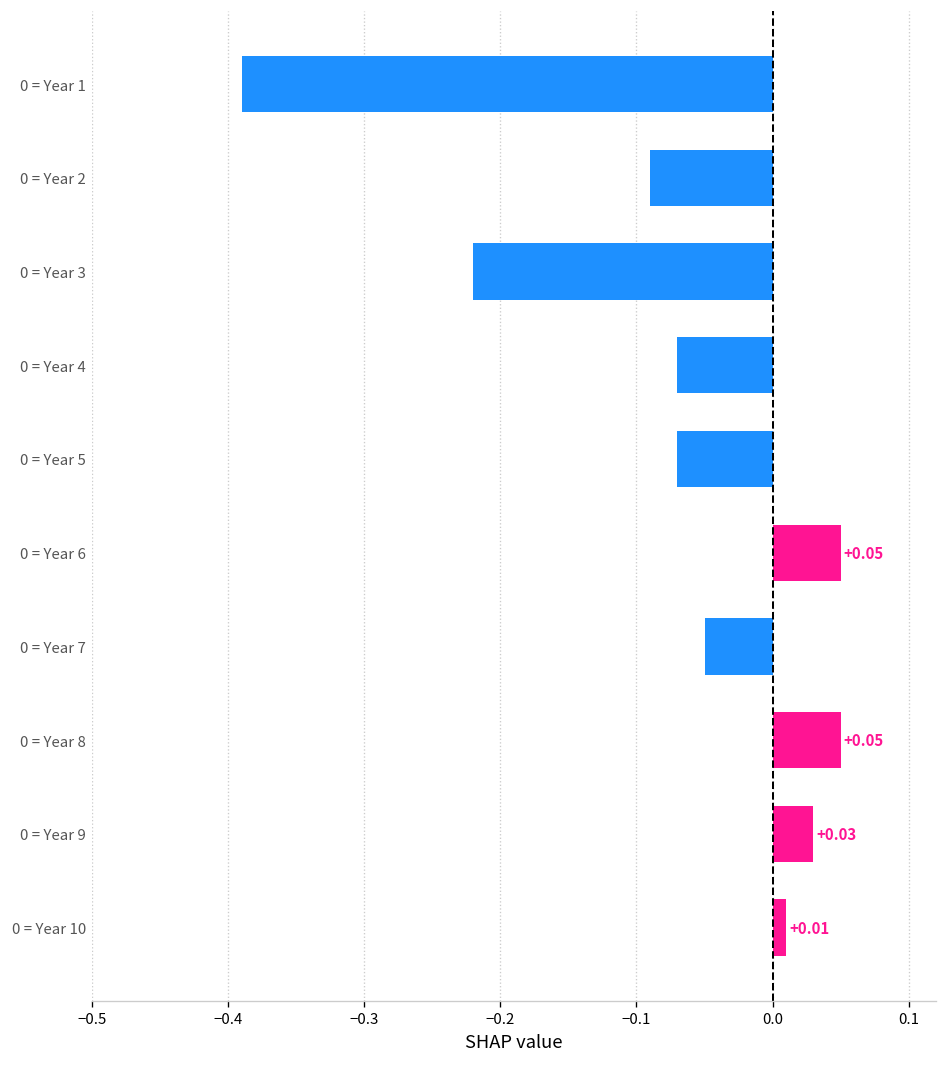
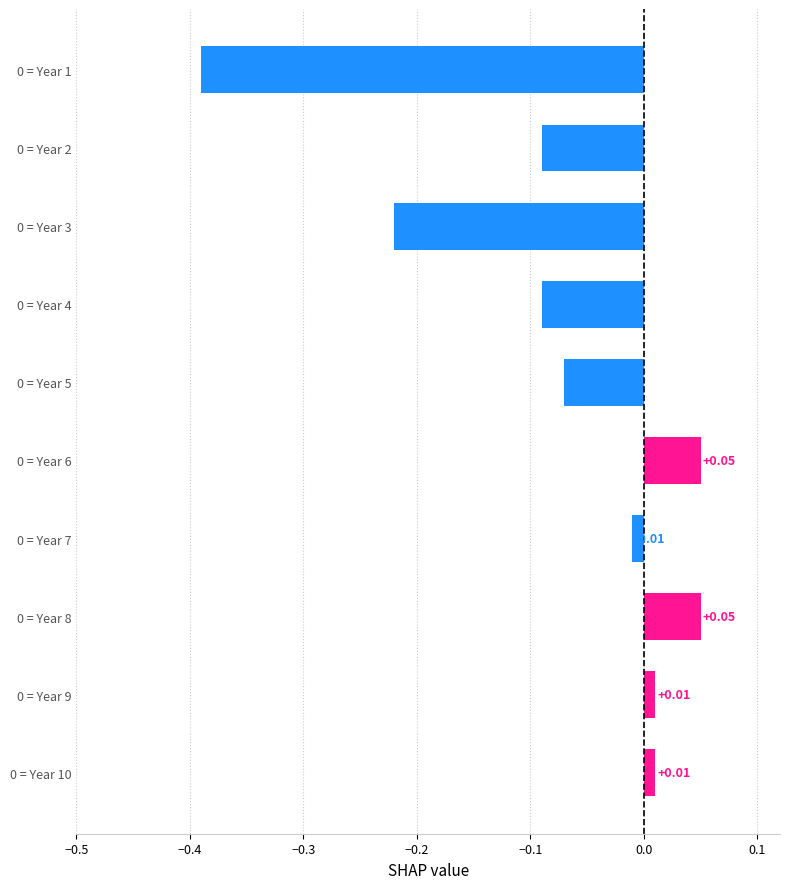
0 = Year 4: -0.07 -> -0.09
0 = Year 7: -0.05 -> -0.01
0 = Year 9: +0.03 -> +0.01
